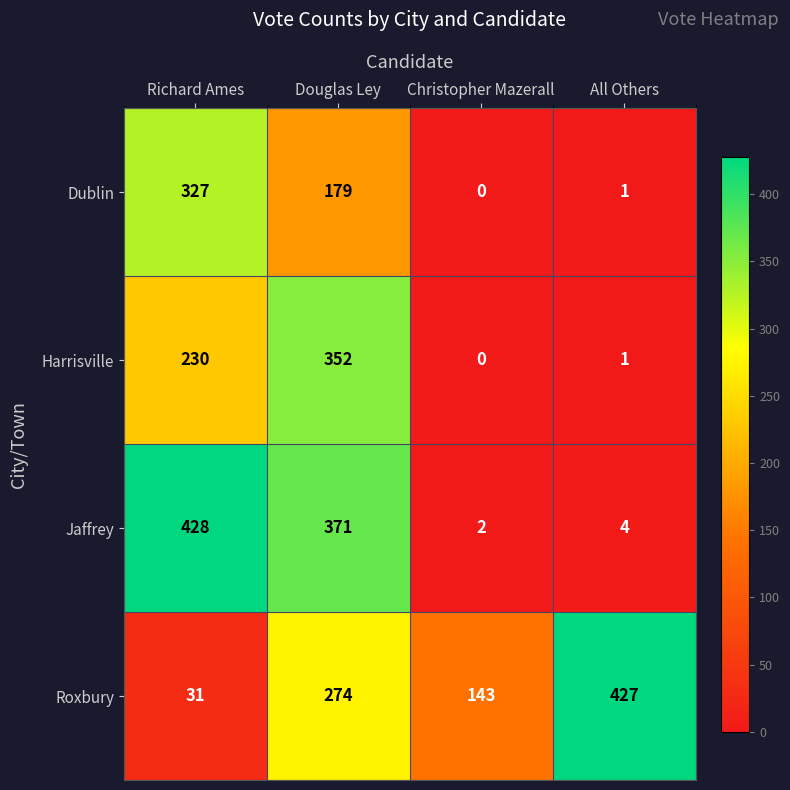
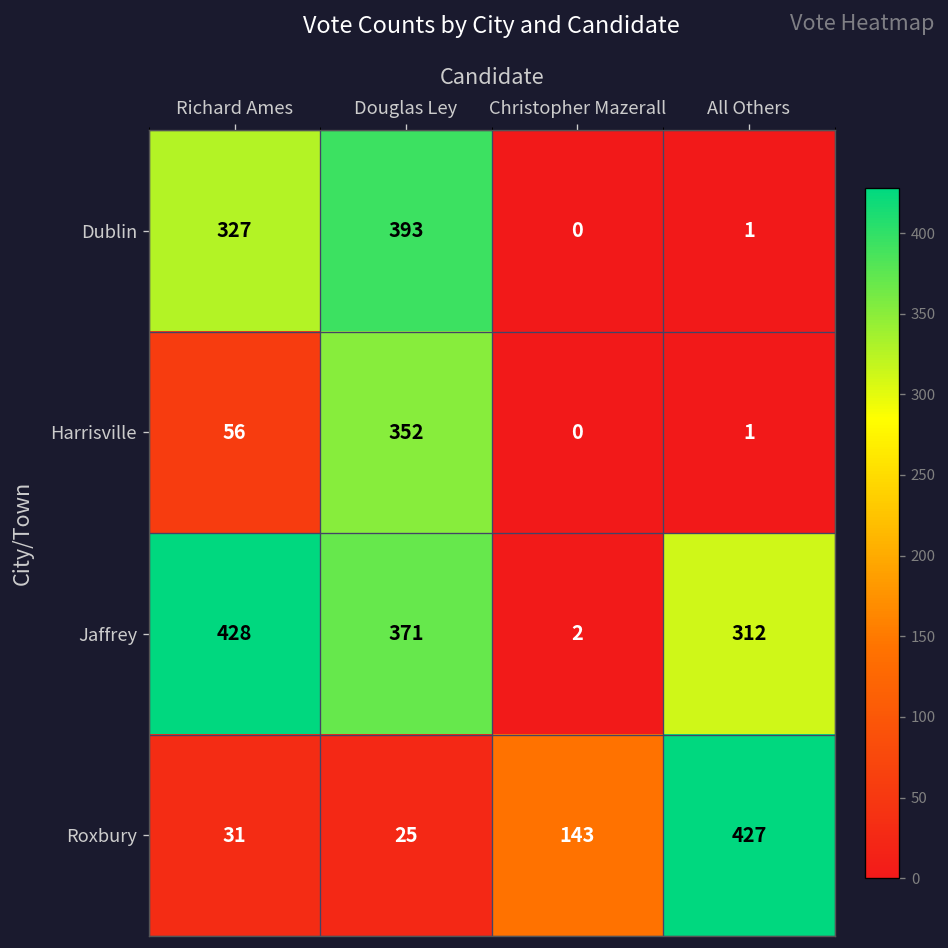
Dublin, Douglas Ley: 179 -> 393
Harrisville, Richard Ames: 230 -> 56
Jaffrey, All Others: 4 -> 312
Roxbury, Douglas Ley: 274 -> 25
